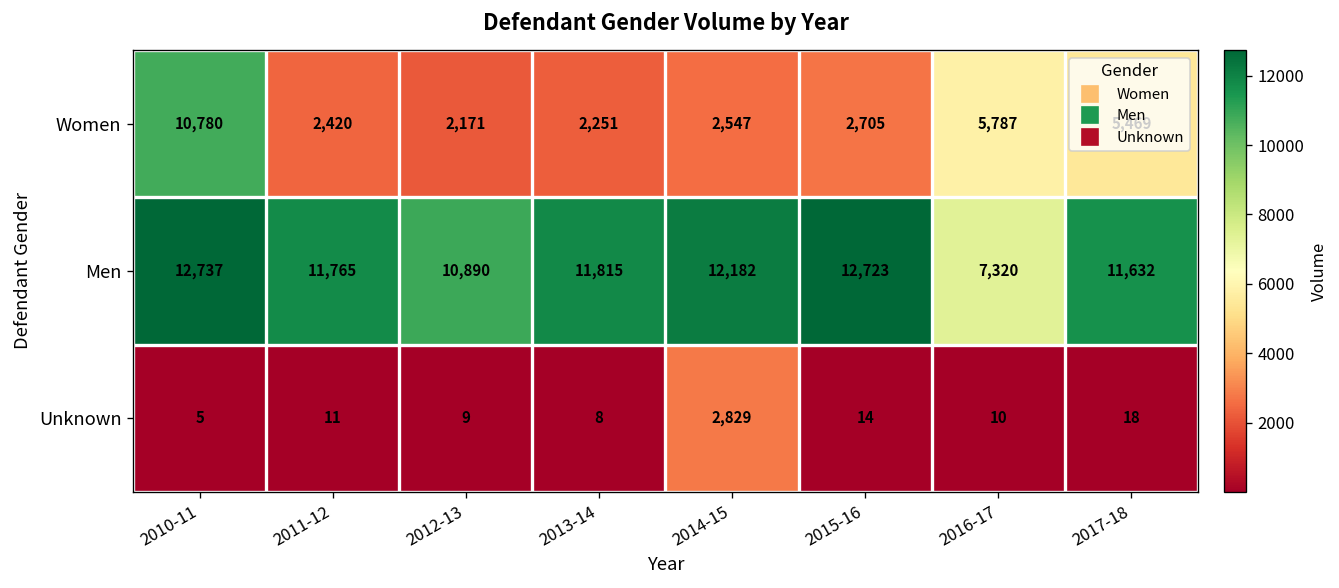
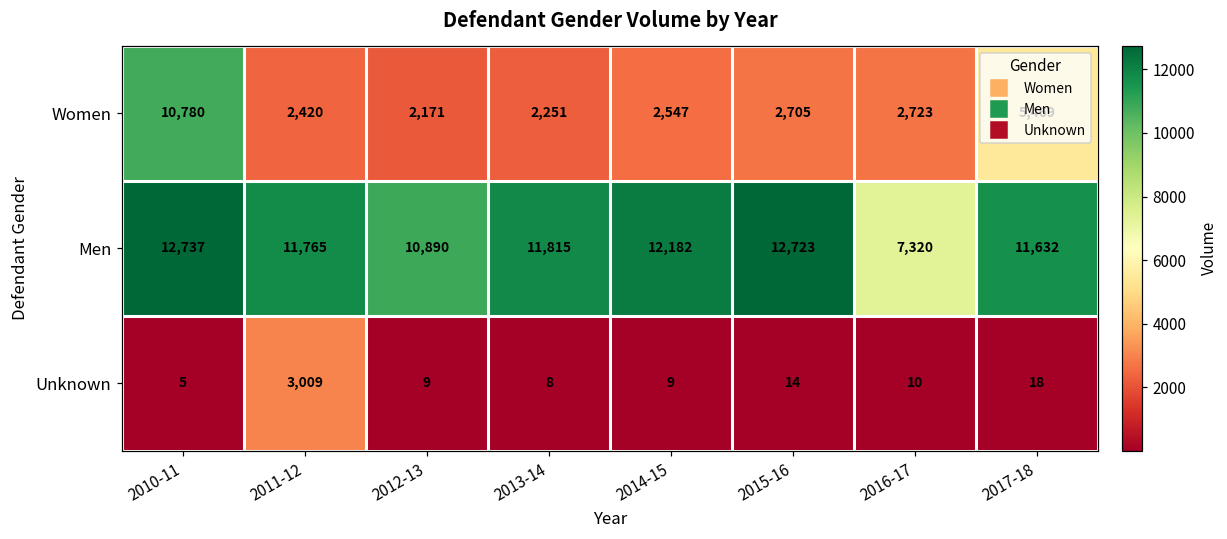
Women, 2016-17: 5,787 -> 2,723
Unknown, 2011-12: 11 -> 3,009
Unknown, 2014-15: 2,829 -> 9
